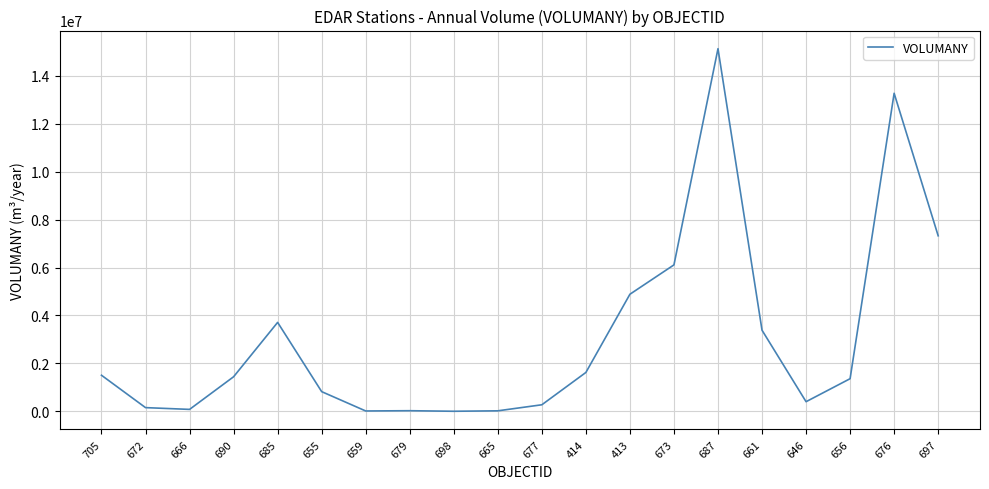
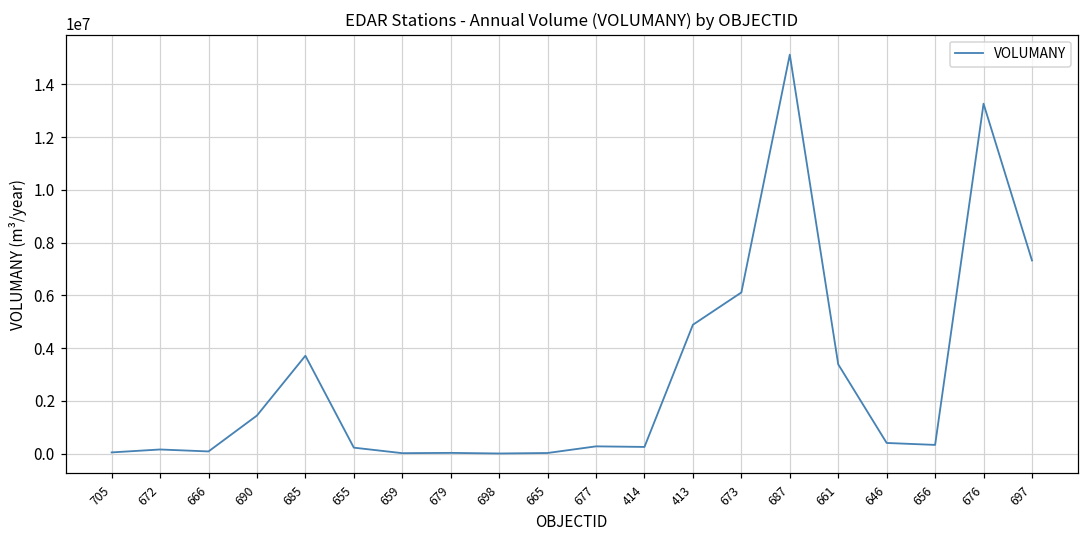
705: 1500000 -> 0
655: 800000 -> 200000
414: 1600000 -> 300000
656: 1400000 -> 300000
